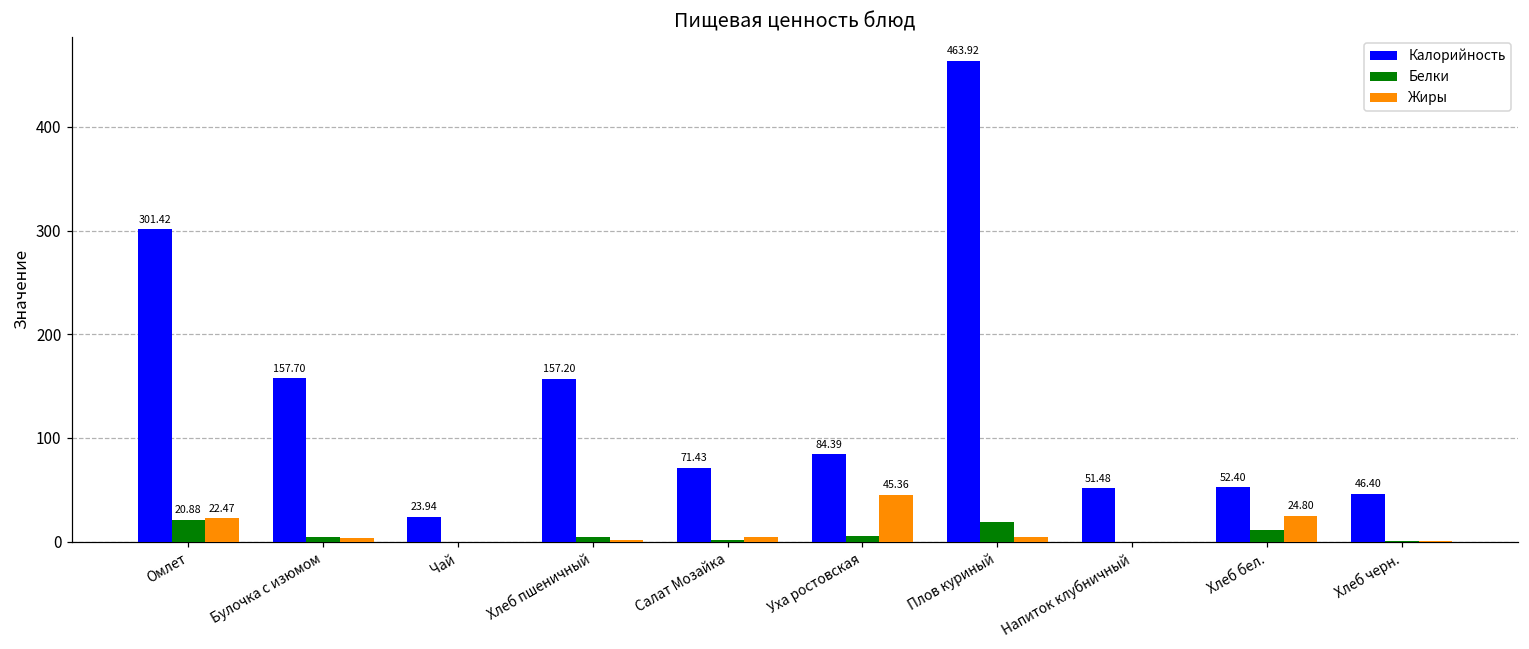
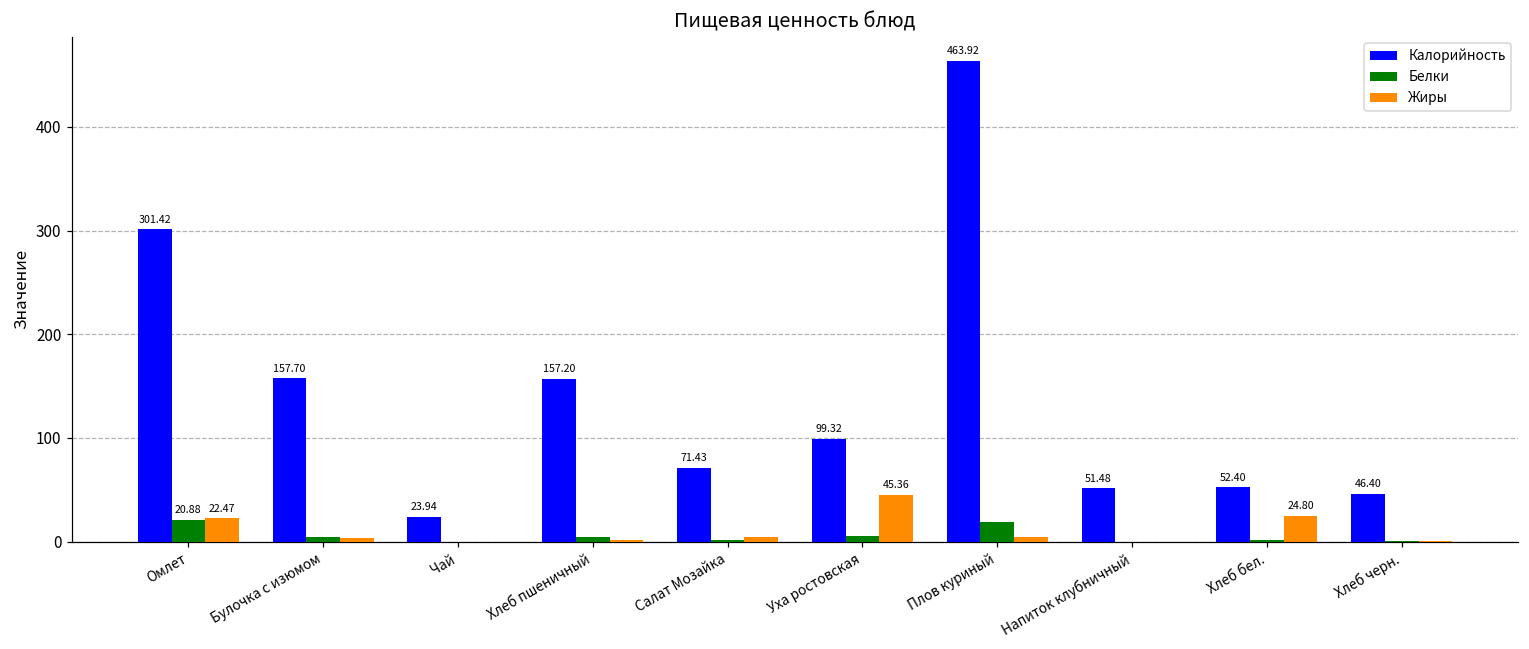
Калорийность, Уха ростовская: 84.39 -> 99.32
Белки, Хлеб бел.: 10 -> 0
